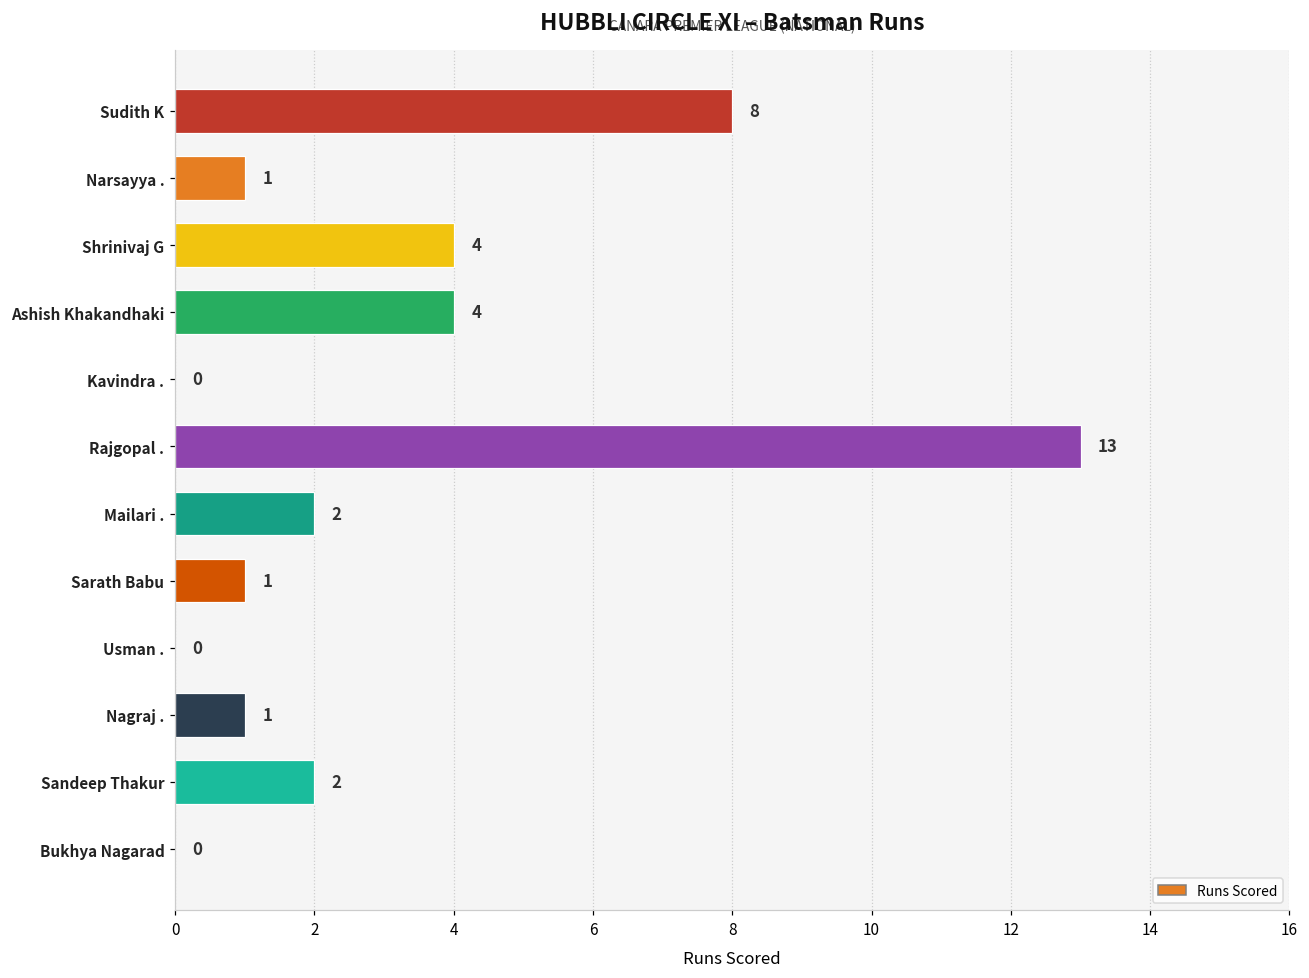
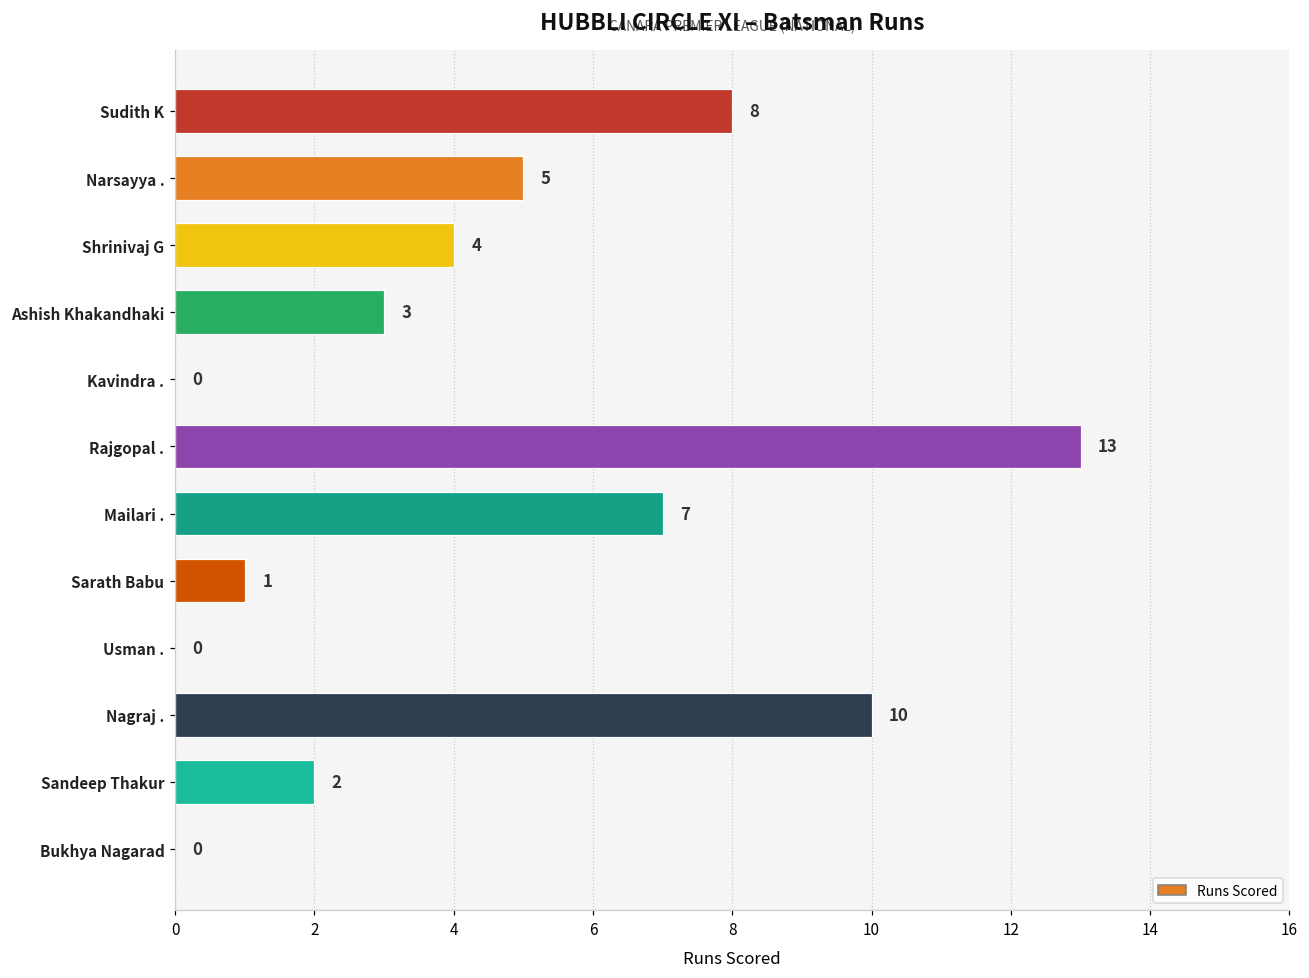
Narsayya .: 1 -> 5
Ashish Khakandhaki: 4 -> 3
Mailari .: 2 -> 7
Nagraj .: 1 -> 10
